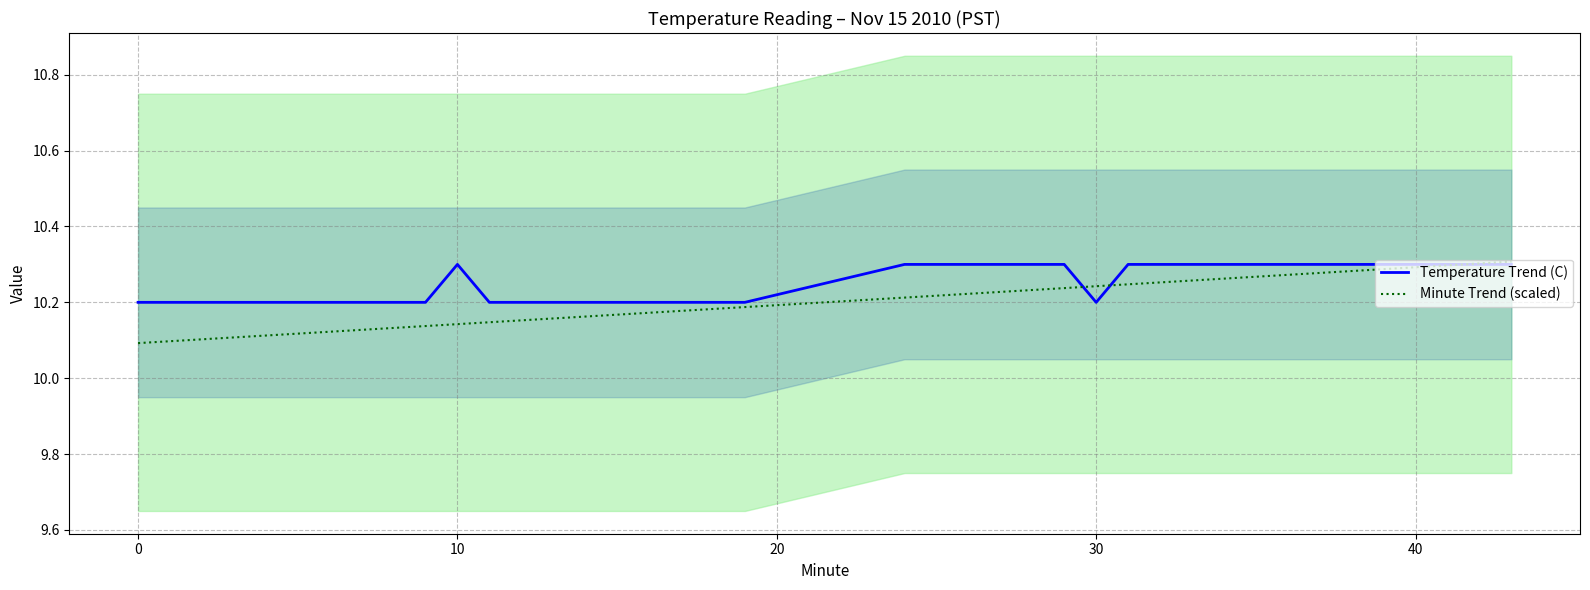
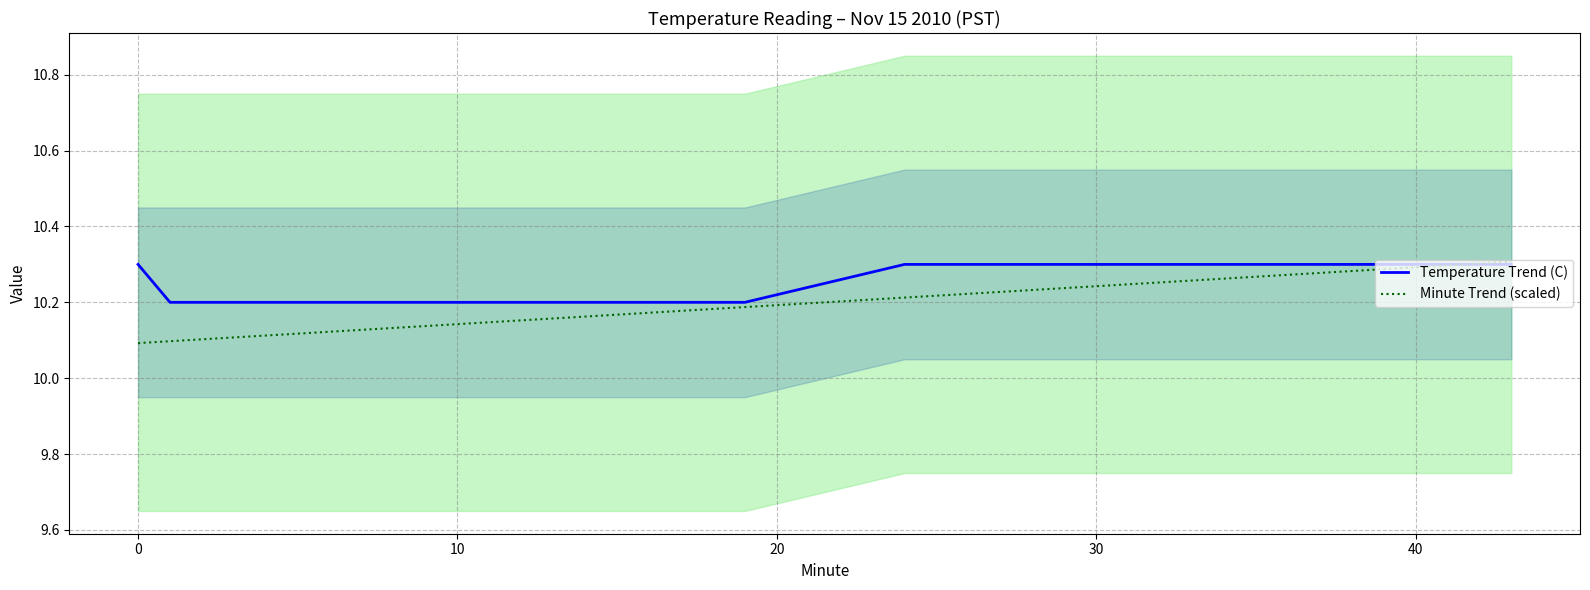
Temperature Trend (C), 0: 10.2 -> 10.3
Temperature Trend (C), 10: 10.3 -> 10.2
Temperature Trend (C), 30: 10.2 -> 10.3
